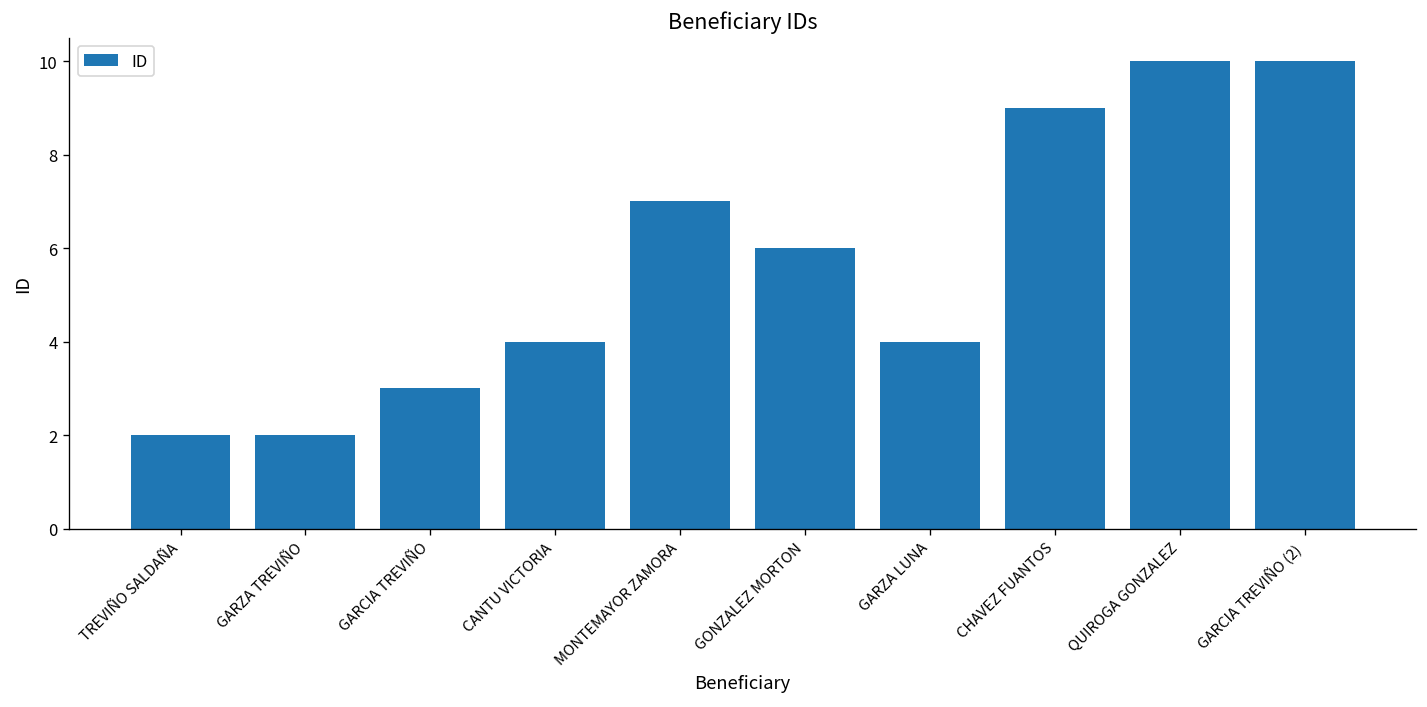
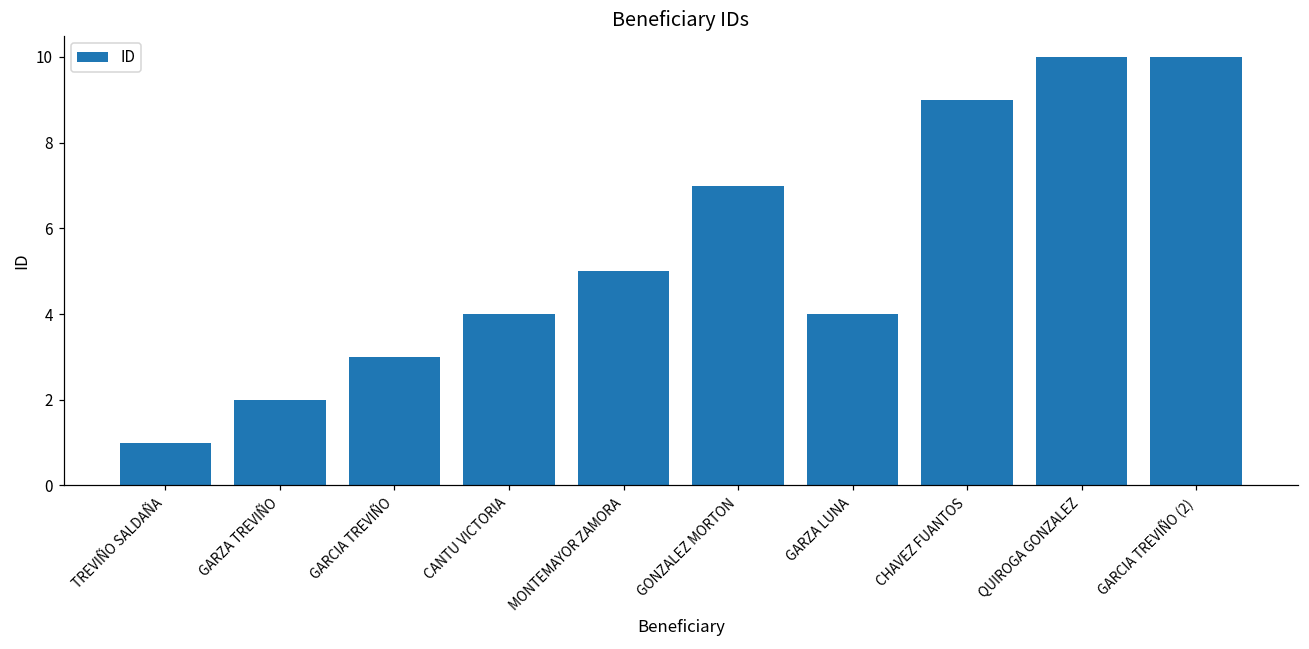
TREVIÑO SALDAÑA: 2 -> 1
MONTEMAYOR ZAMORA: 7 -> 5
GONZALEZ MORTON: 6 -> 7
